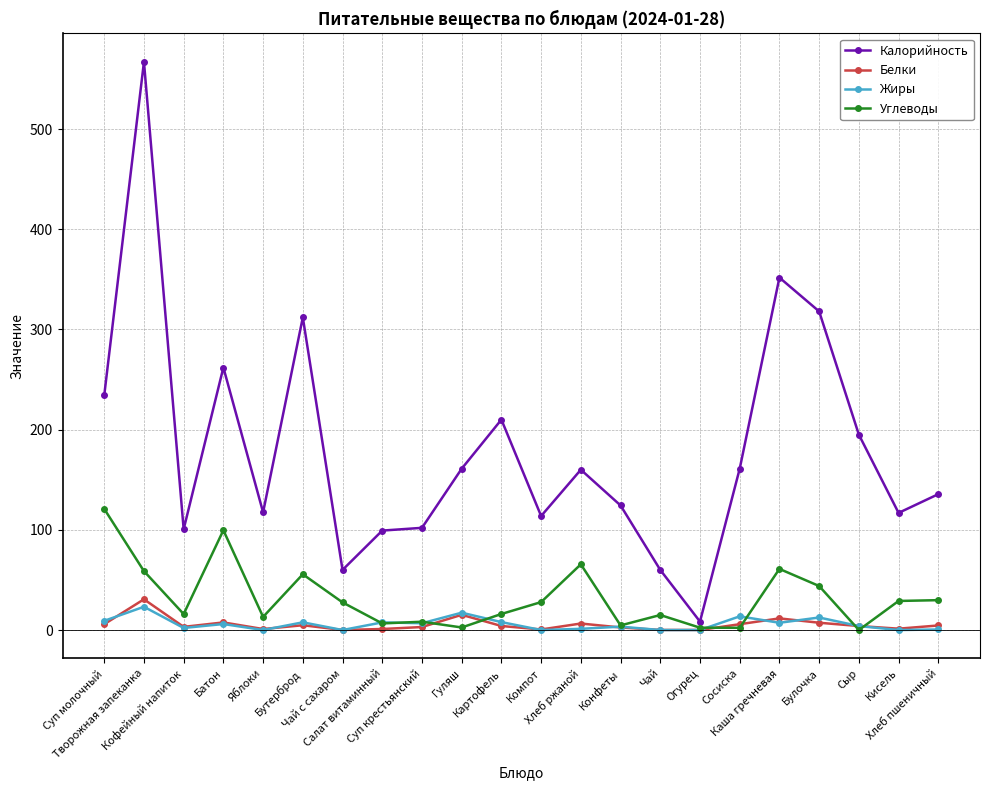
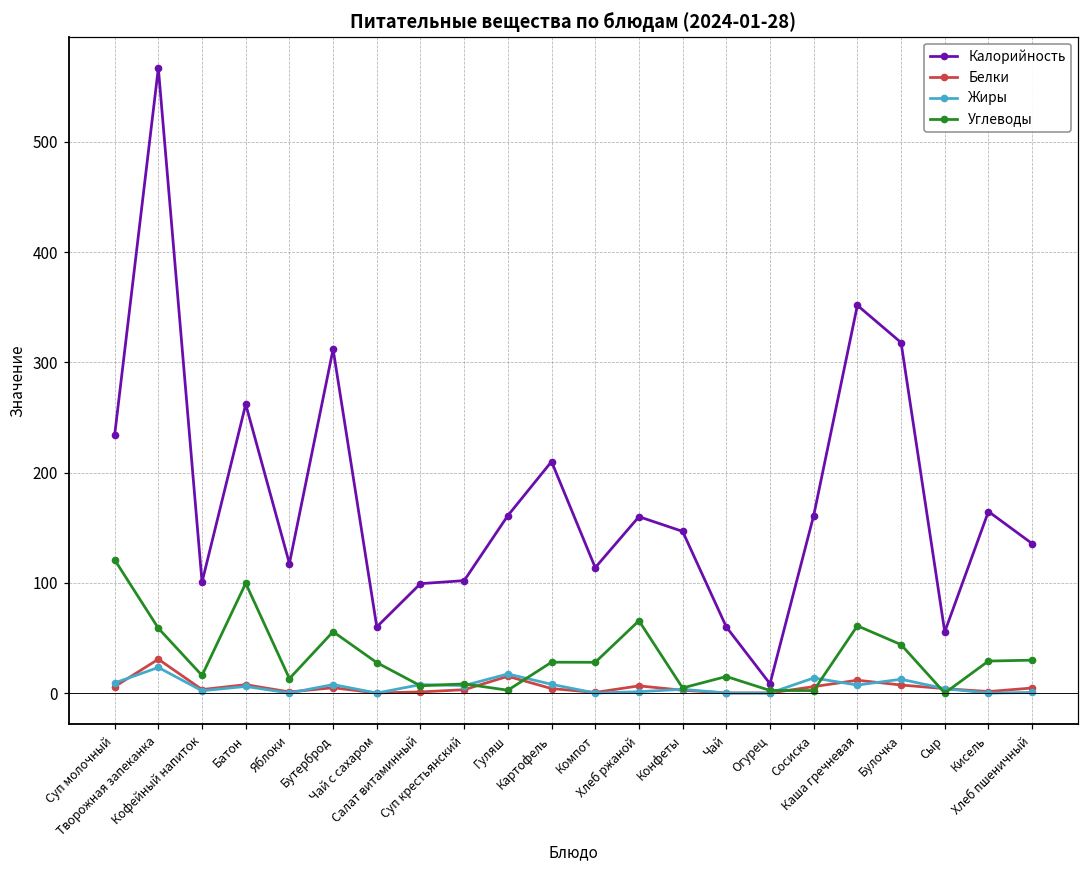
Углеводы, Картофель: 16 -> 28
Калорийность, Конфеты: 124 -> 147
Калорийность, Сыр: 195 -> 56
Калорийность, Кисель: 117 -> 165
